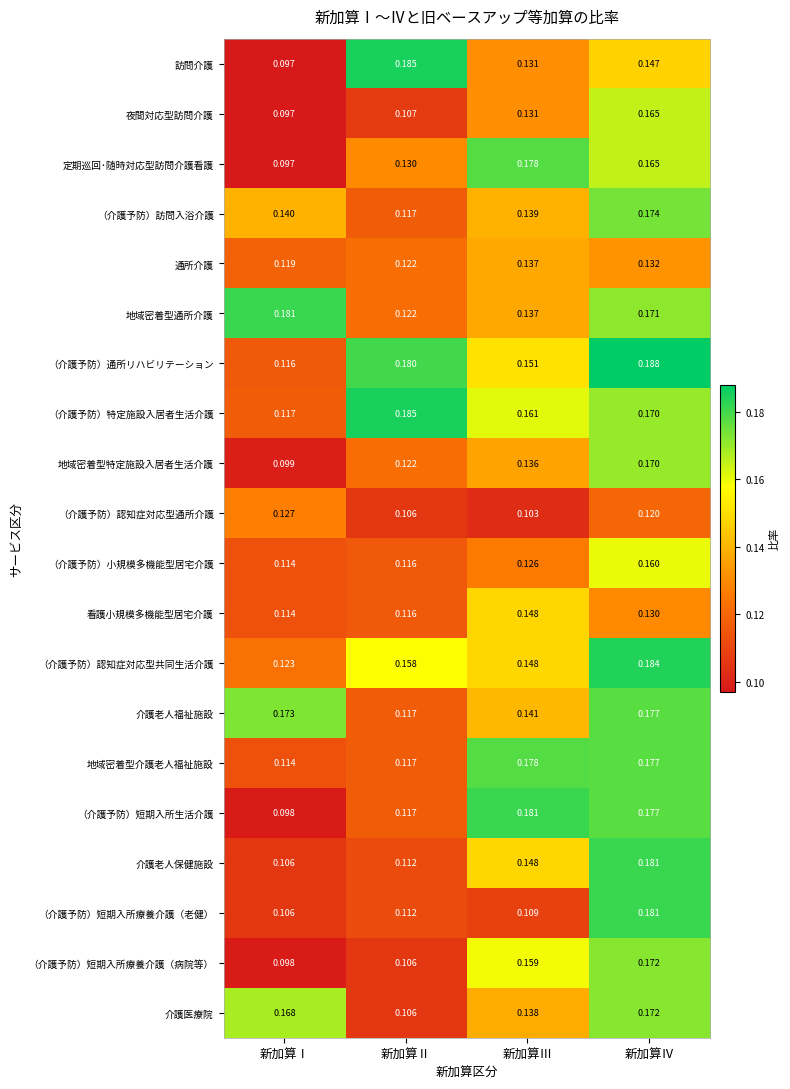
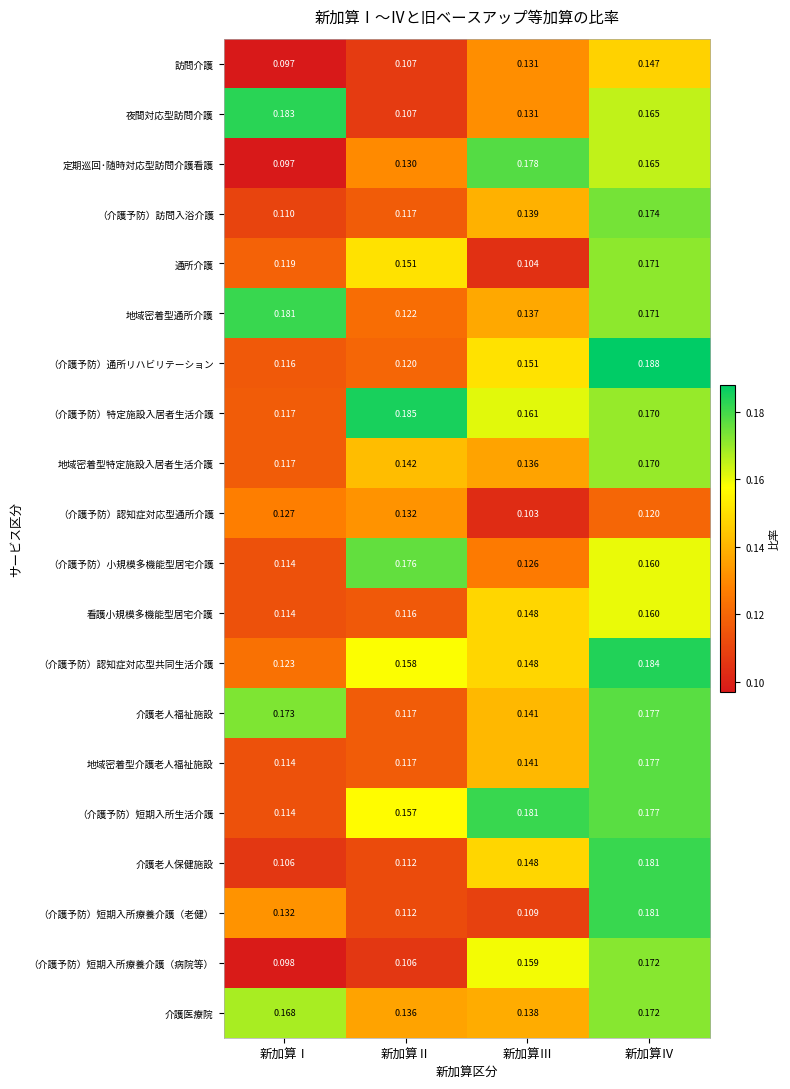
訪問介護, 新加算Ⅱ: 0.185 -> 0.107
夜間対応型訪問介護, 新加算Ⅰ: 0.097 -> 0.183
（介護予防）訪問入浴介護, 新加算Ⅰ: 0.140 -> 0.110
通所介護, 新加算Ⅱ: 0.122 -> 0.151
通所介護, 新加算Ⅲ: 0.137 -> 0.104
通所介護, 新加算Ⅳ: 0.132 -> 0.171
（介護予防）通所リハビリテーション, 新加算Ⅱ: 0.180 -> 0.120
地域密着型特定施設入居者生活介護, 新加算Ⅰ: 0.099 -> 0.117
地域密着型特定施設入居者生活介護, 新加算Ⅱ: 0.122 -> 0.142
（介護予防）認知症対応型通所介護, 新加算Ⅱ: 0.106 -> 0.132
（介護予防）小規模多機能型居宅介護, 新加算Ⅱ: 0.116 -> 0.176
看護小規模多機能型居宅介護, 新加算Ⅳ: 0.130 -> 0.160
地域密着型介護老人福祉施設, 新加算Ⅲ: 0.178 -> 0.141
（介護予防）短期入所生活介護, 新加算Ⅰ: 0.098 -> 0.114
（介護予防）短期入所生活介護, 新加算Ⅱ: 0.117 -> 0.157
（介護予防）短期入所療養介護（老健）, 新加算Ⅰ: 0.106 -> 0.132
介護医療院, 新加算Ⅱ: 0.106 -> 0.136
